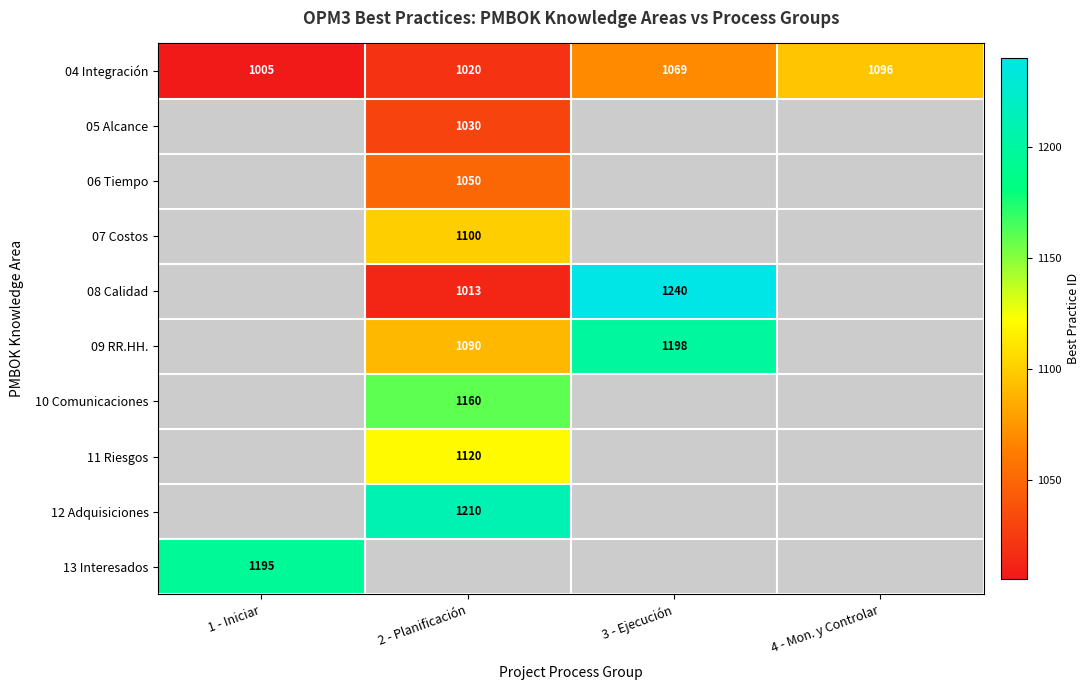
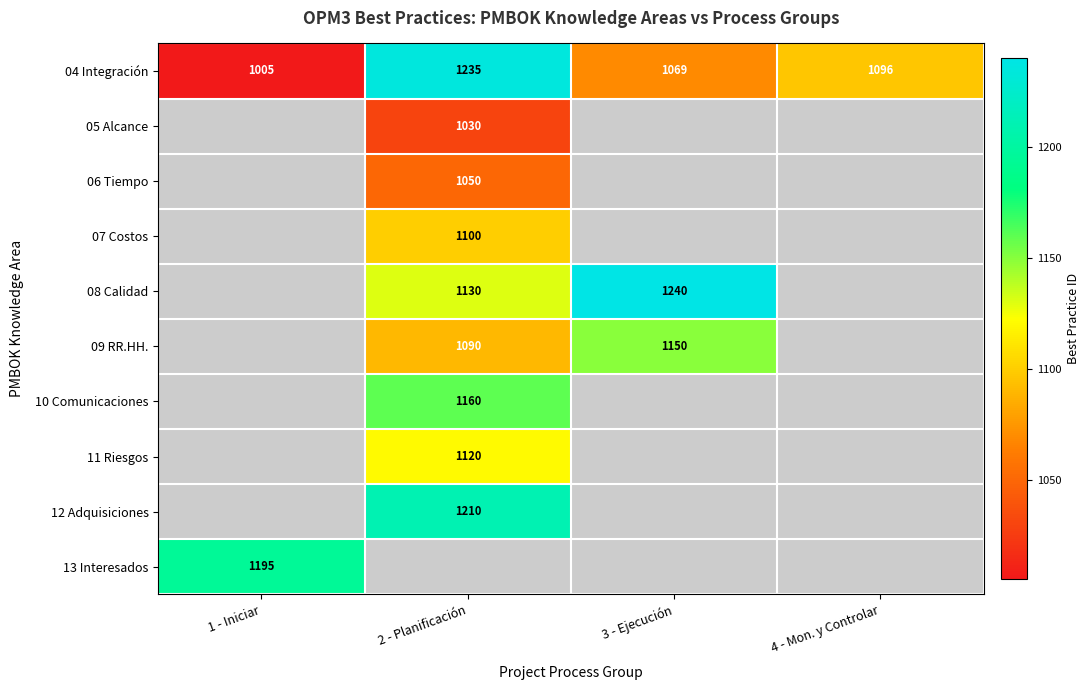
04 Integración, 2 - Planificación: 1020 -> 1235
08 Calidad, 2 - Planificación: 1013 -> 1130
09 RR.HH., 3 - Ejecución: 1198 -> 1150
